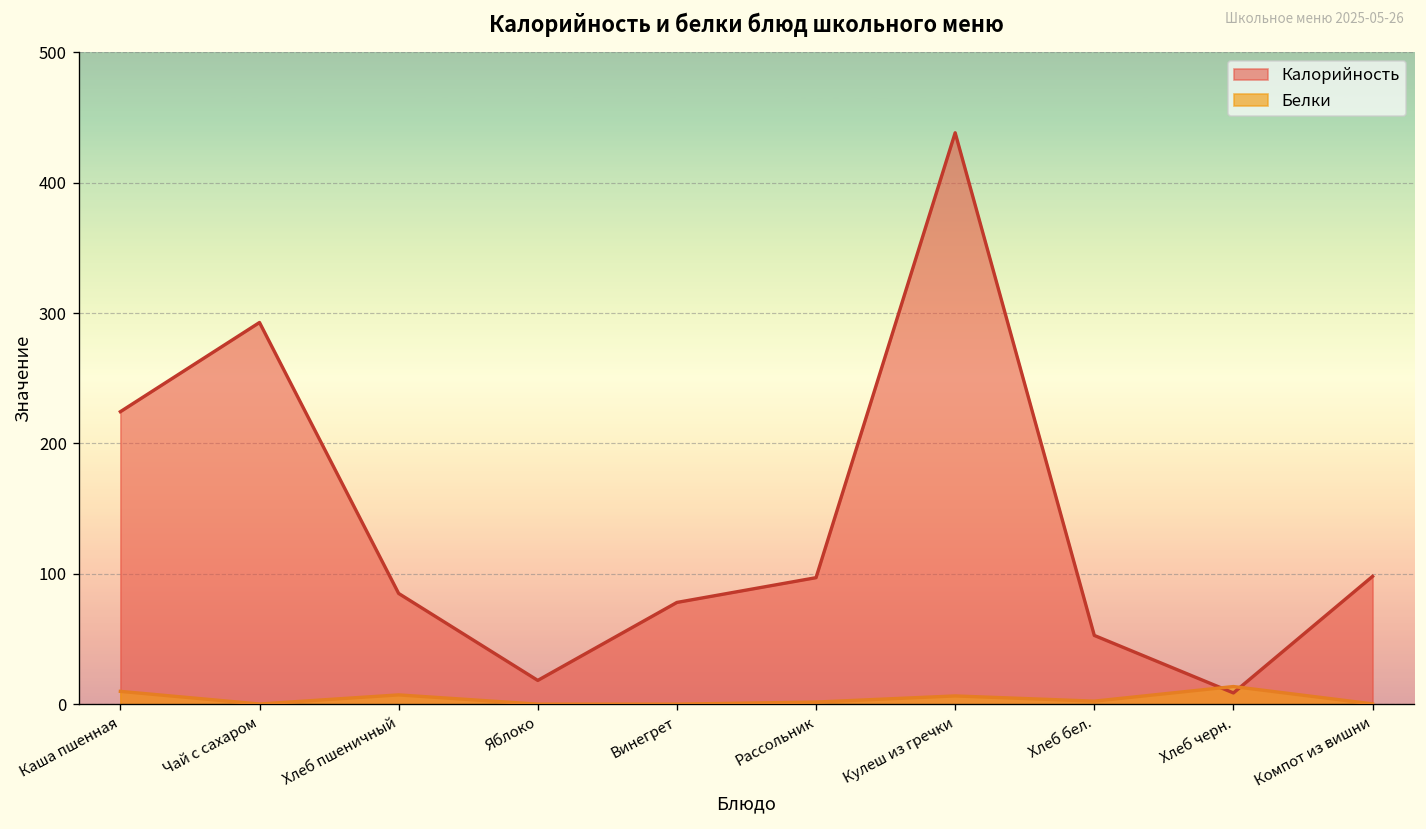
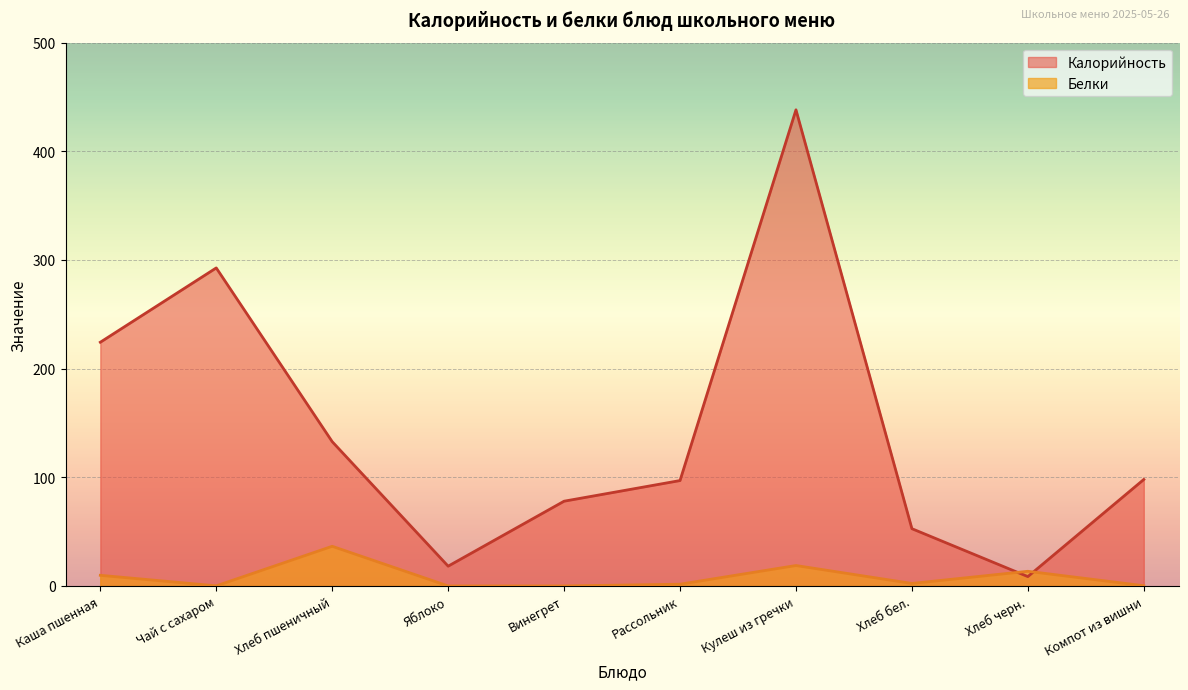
Калорийность, Хлеб пшеничный: 85 -> 133
Белки, Хлеб пшеничный: 7 -> 37
Белки, Кулеш из гречки: 6 -> 19
